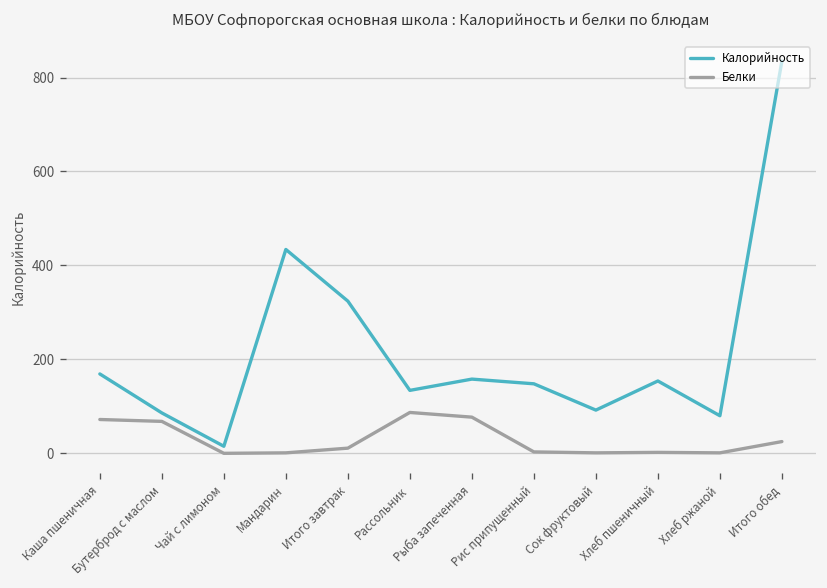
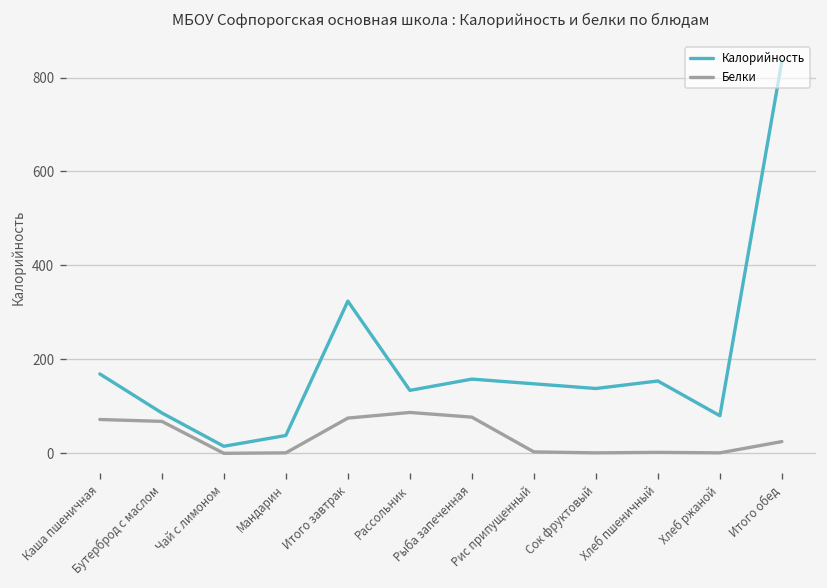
Калорийность, Мандарин: 430 -> 40
Белки, Итого завтрак: 10 -> 80
Калорийность, Сок фруктовый: 90 -> 140
